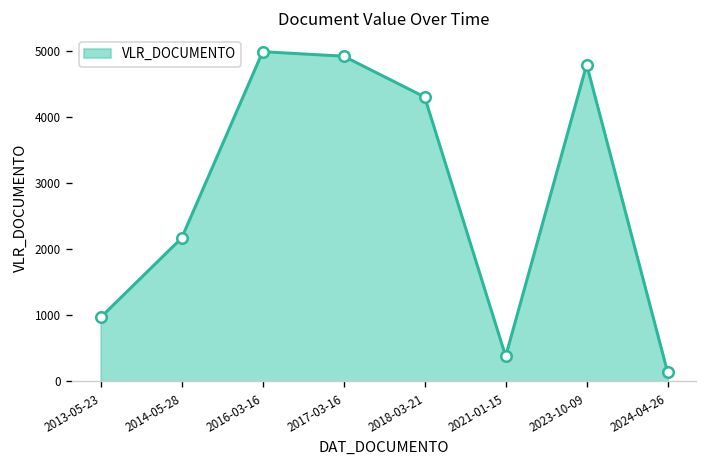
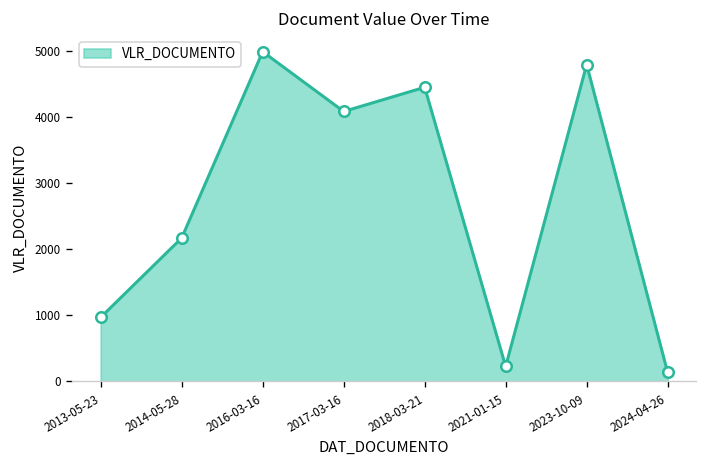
2017-03-16: 4900 -> 4100
2018-03-21: 4300 -> 4500
2021-01-15: 400 -> 200
